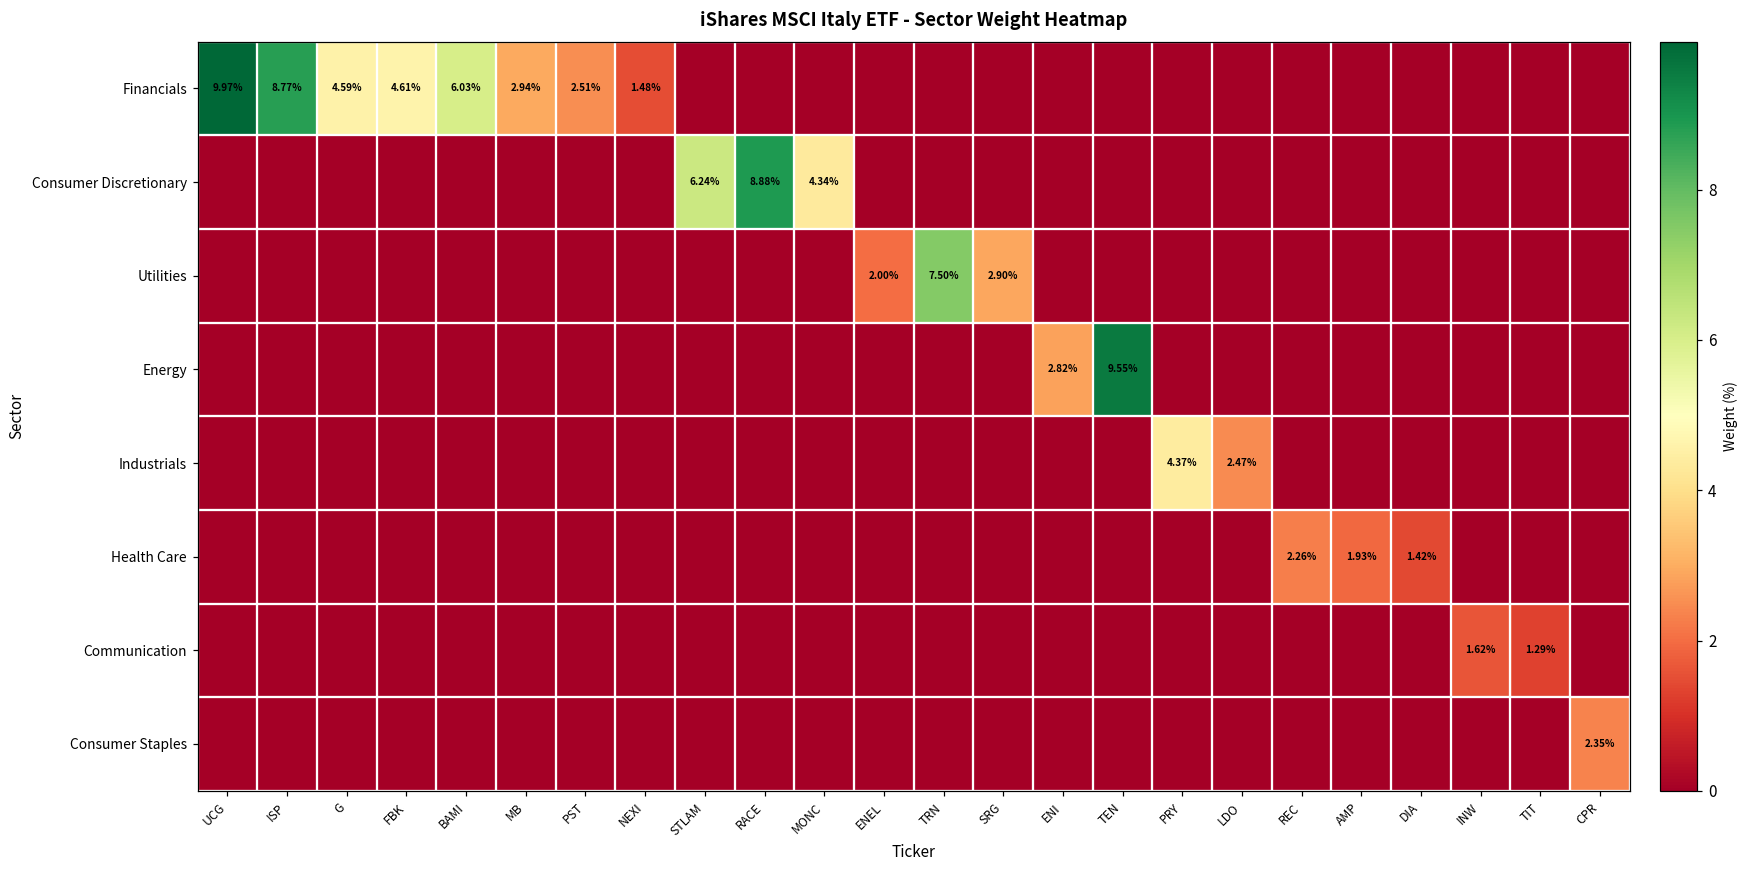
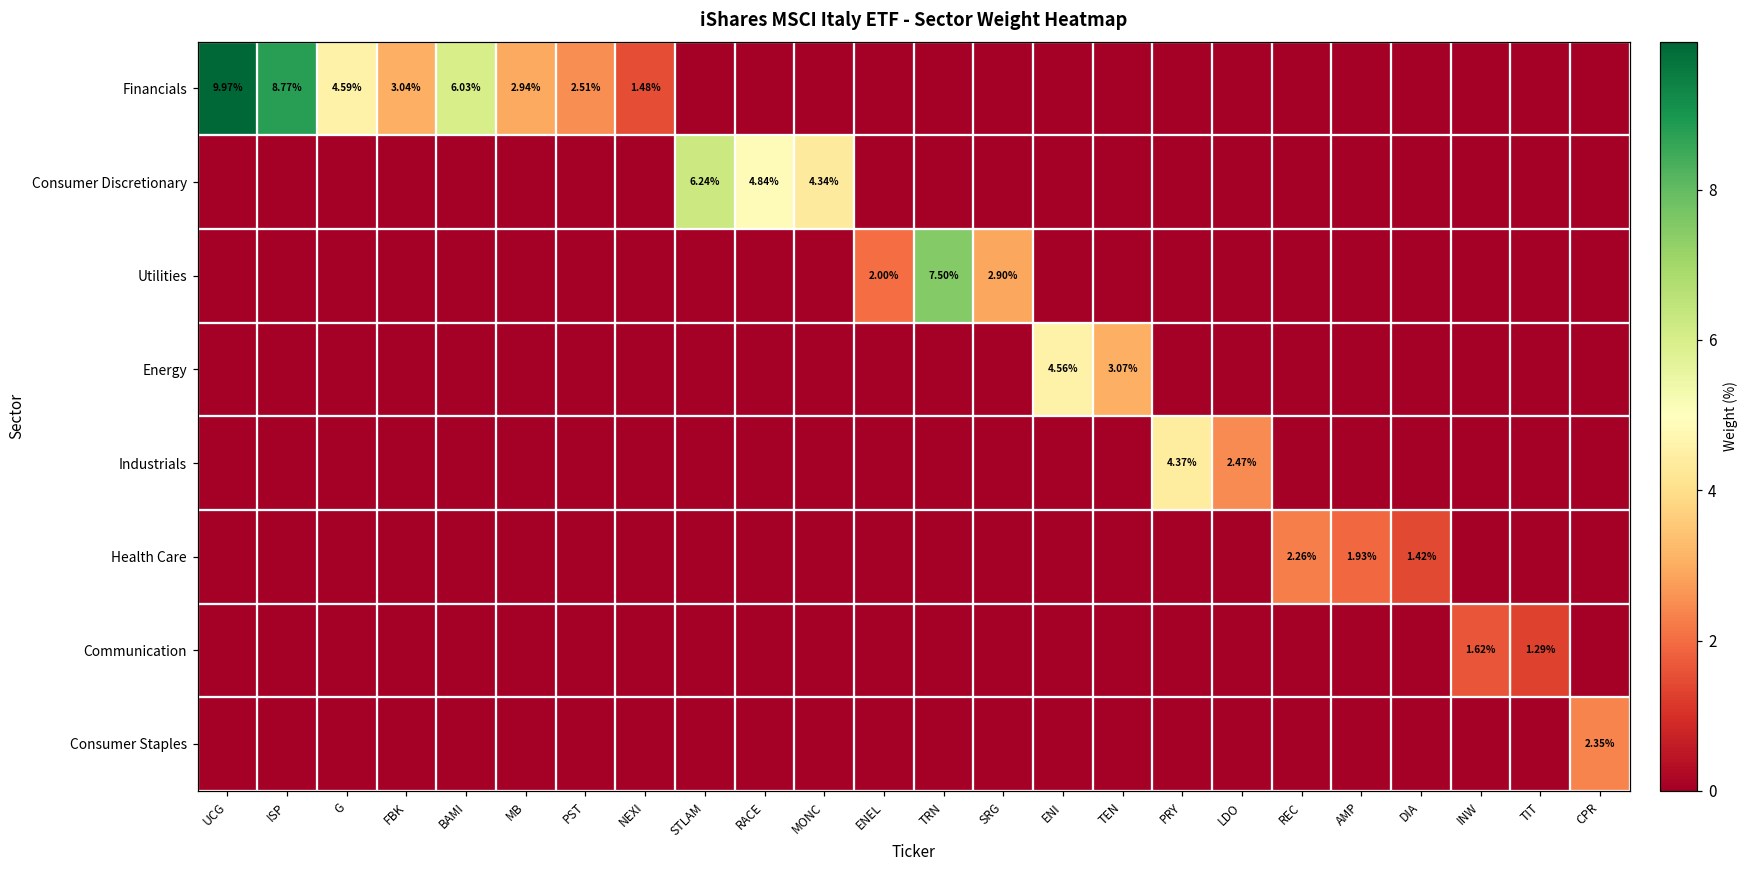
Financials, FBK: 4.61% -> 3.04%
Consumer Discretionary, RACE: 8.88% -> 4.84%
Energy, ENI: 2.82% -> 4.56%
Energy, TEN: 9.55% -> 3.07%
